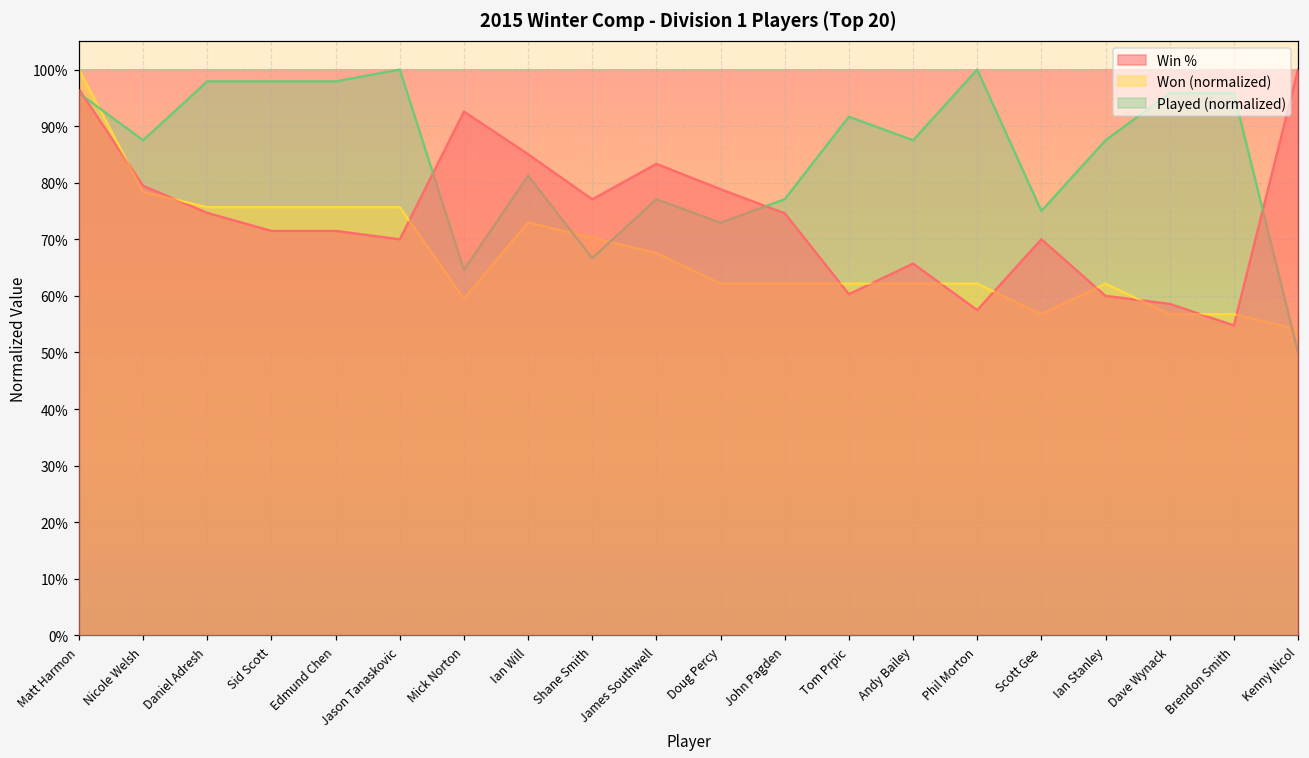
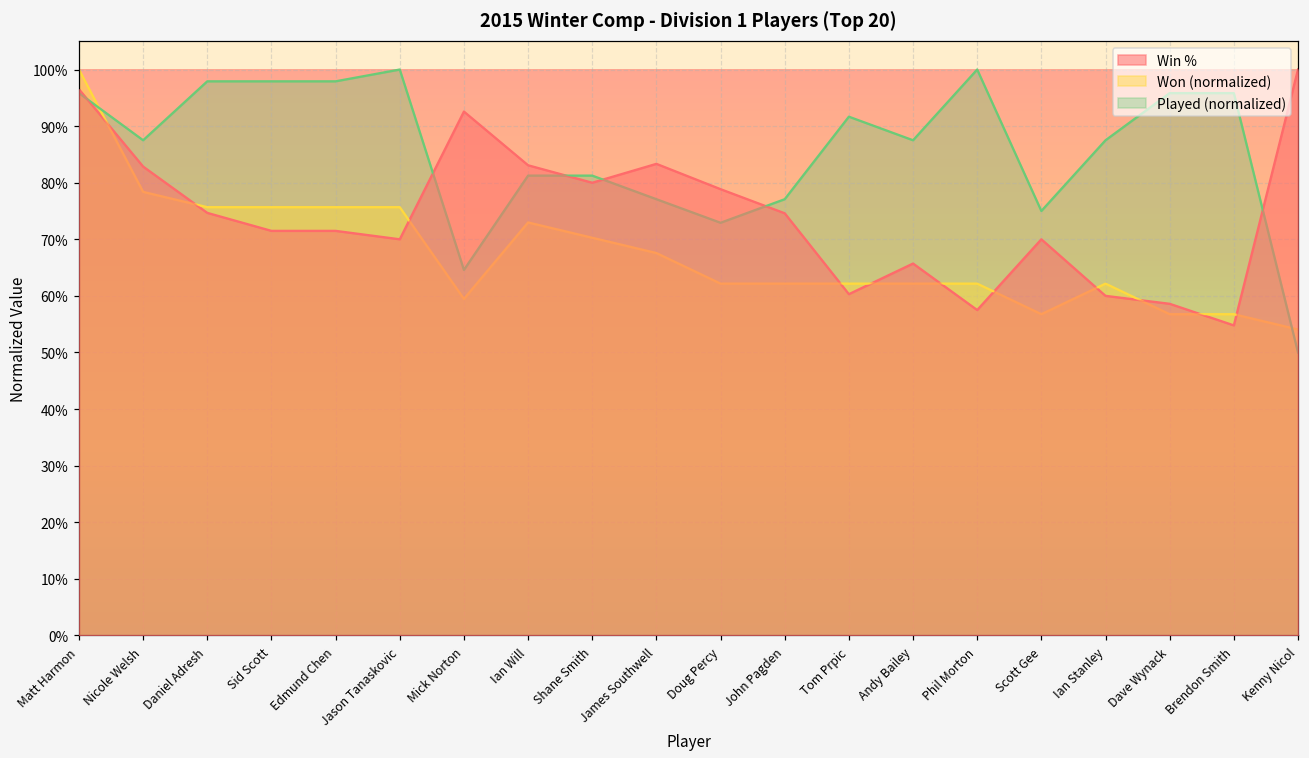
Win %, Nicole Welsh: 79% -> 83%
Win %, Ian Will: 85% -> 83%
Win %, Shane Smith: 77% -> 80%
Played (normalized), Shane Smith: 67% -> 81%
